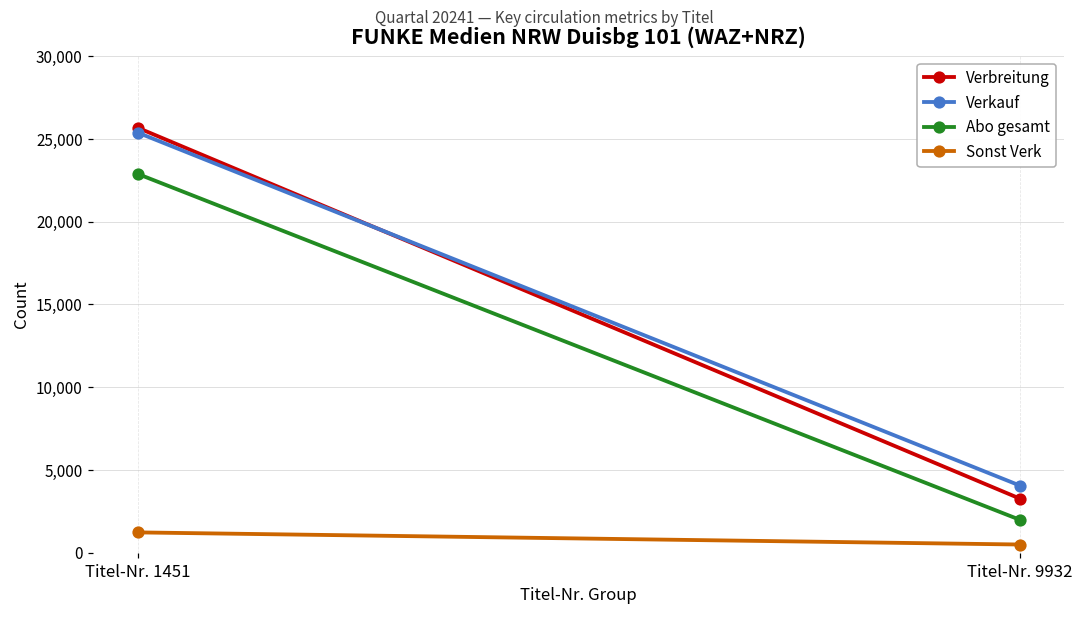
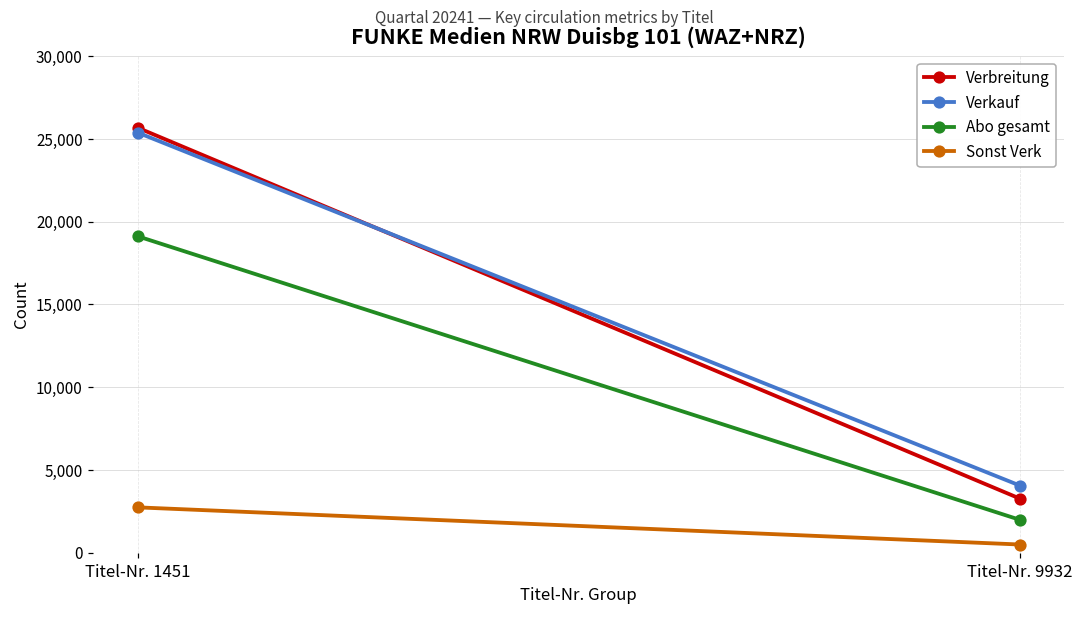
Abo gesamt, Titel-Nr. 1451: 22,900 -> 19,100
Sonst Verk, Titel-Nr. 1451: 1,200 -> 2,700
